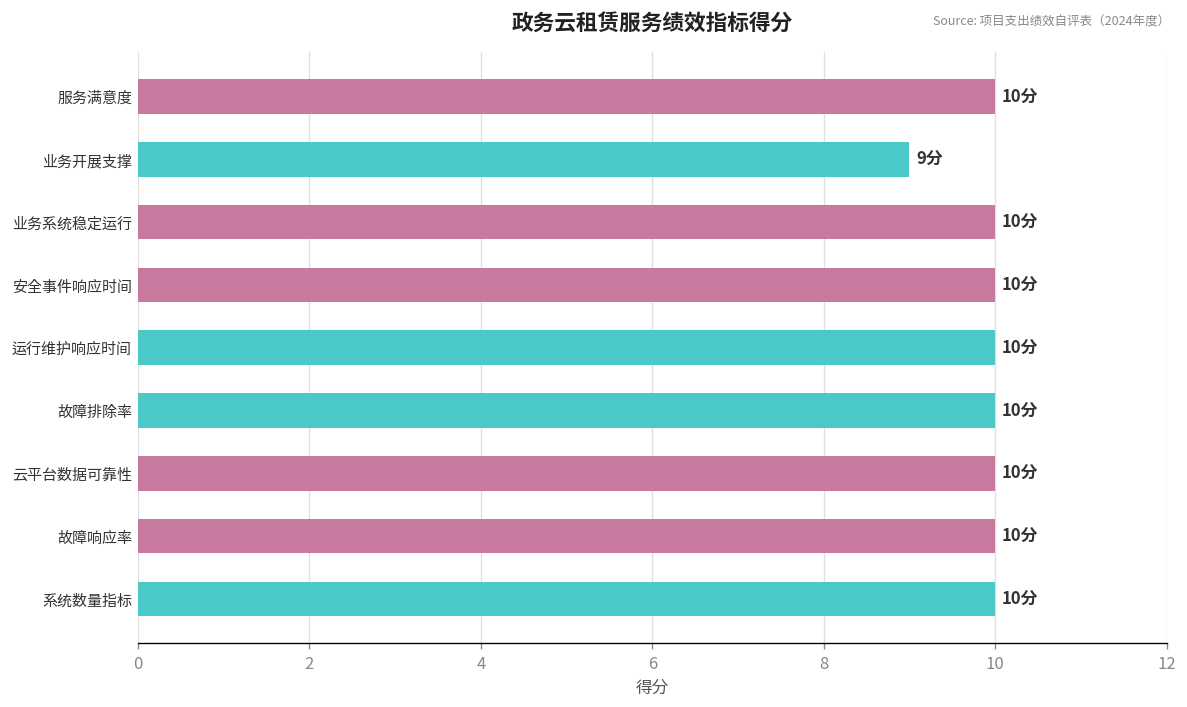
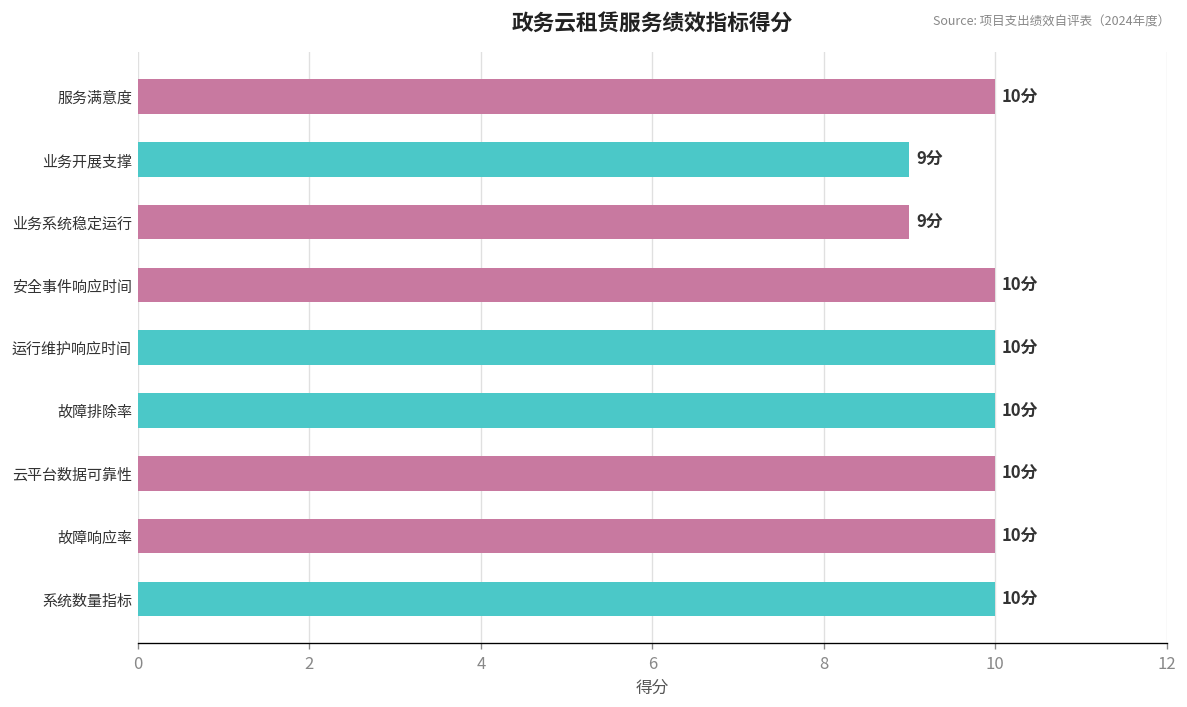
业务系统稳定运行: 10分 -> 9分
